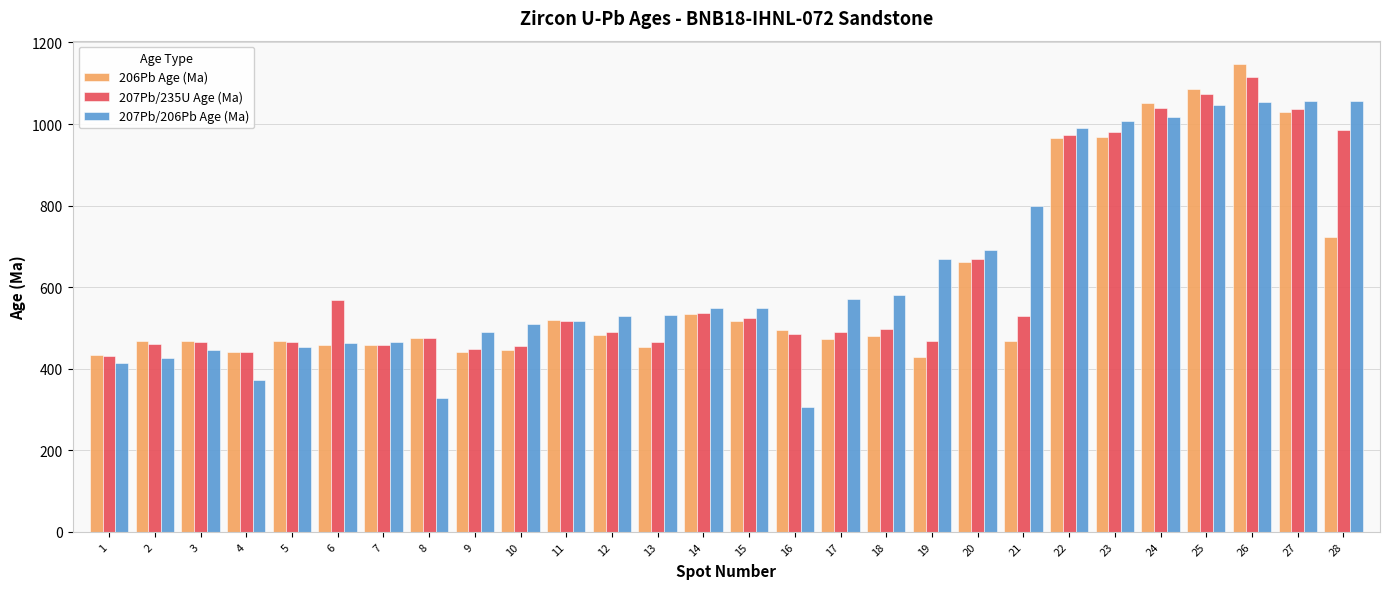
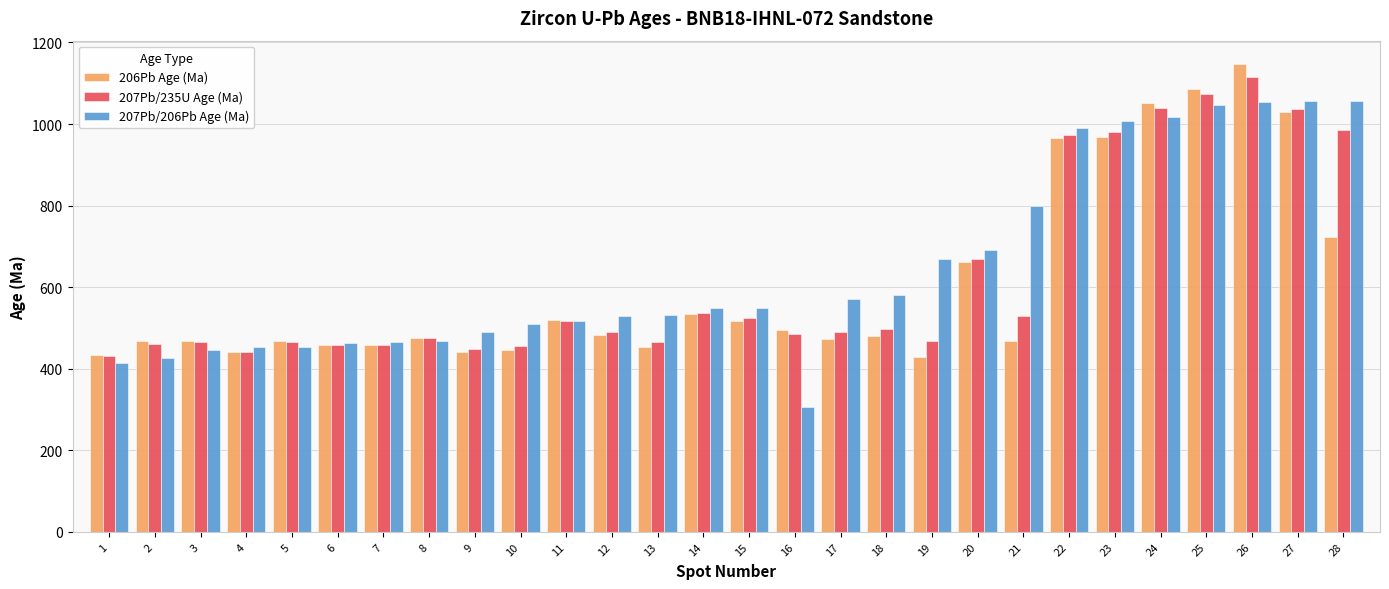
207Pb/206Pb Age (Ma), 4: 370 -> 450
207Pb/235U Age (Ma), 6: 570 -> 460
207Pb/206Pb Age (Ma), 8: 330 -> 470
